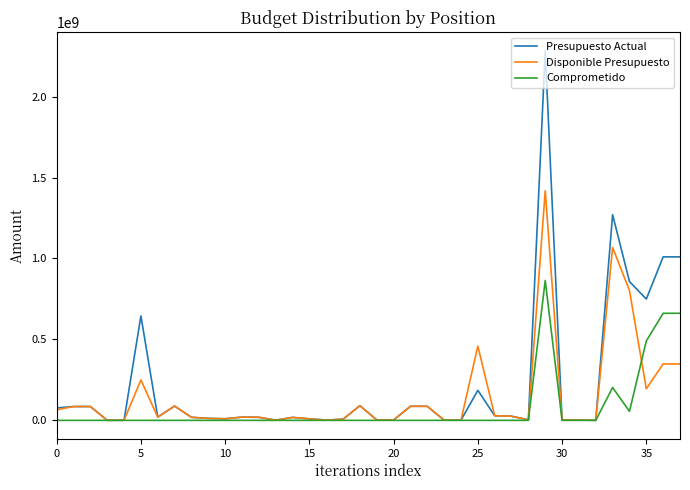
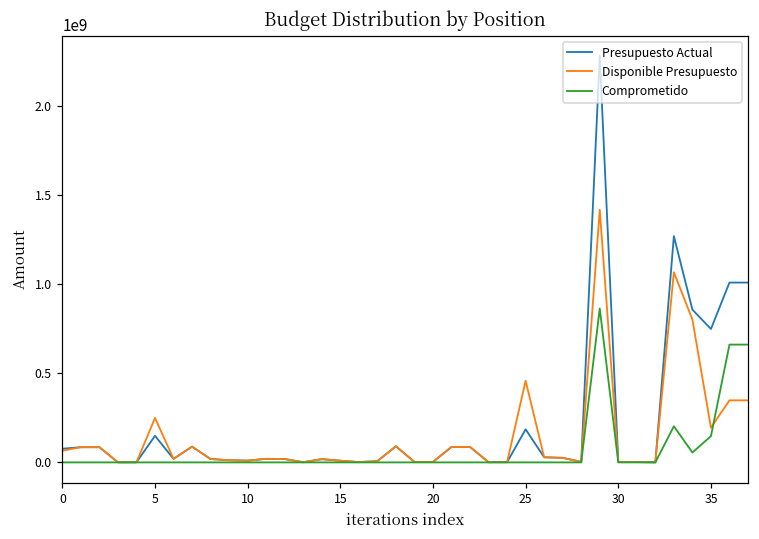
Presupuesto Actual, 5: 650000000 -> 150000000
Comprometido, 35: 490000000 -> 150000000
